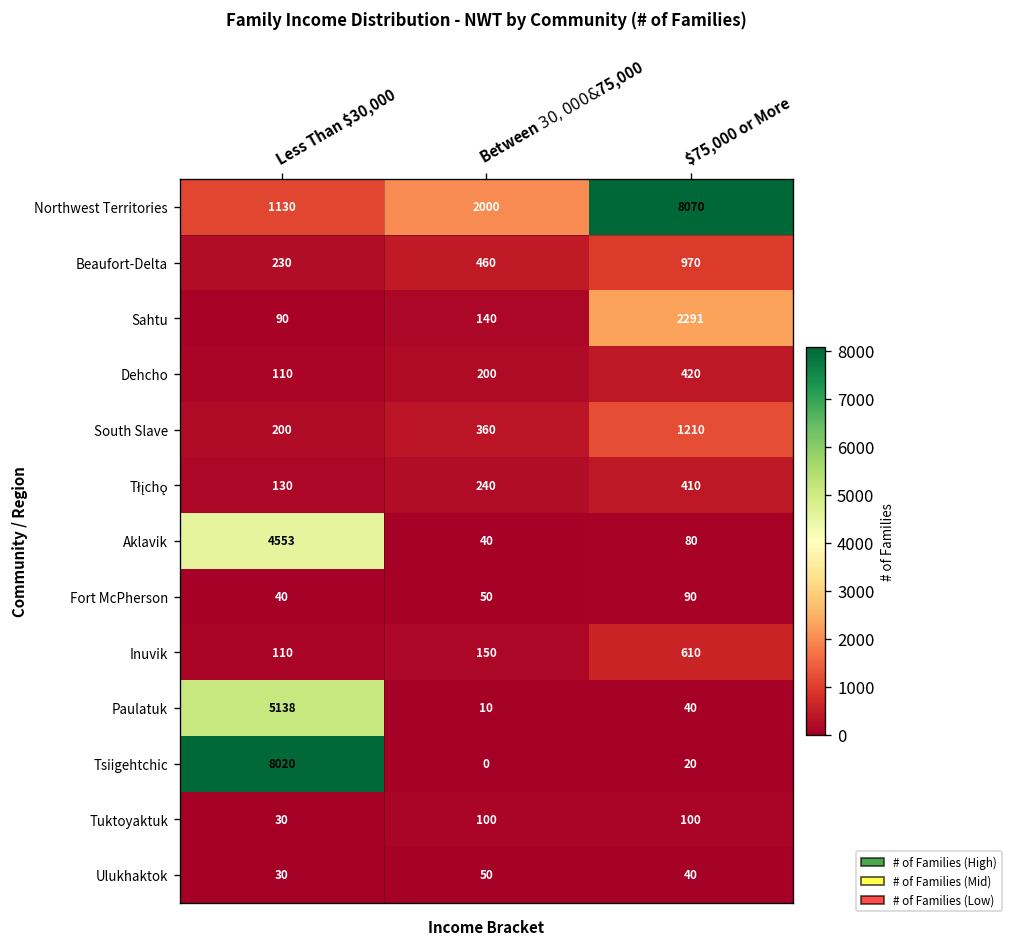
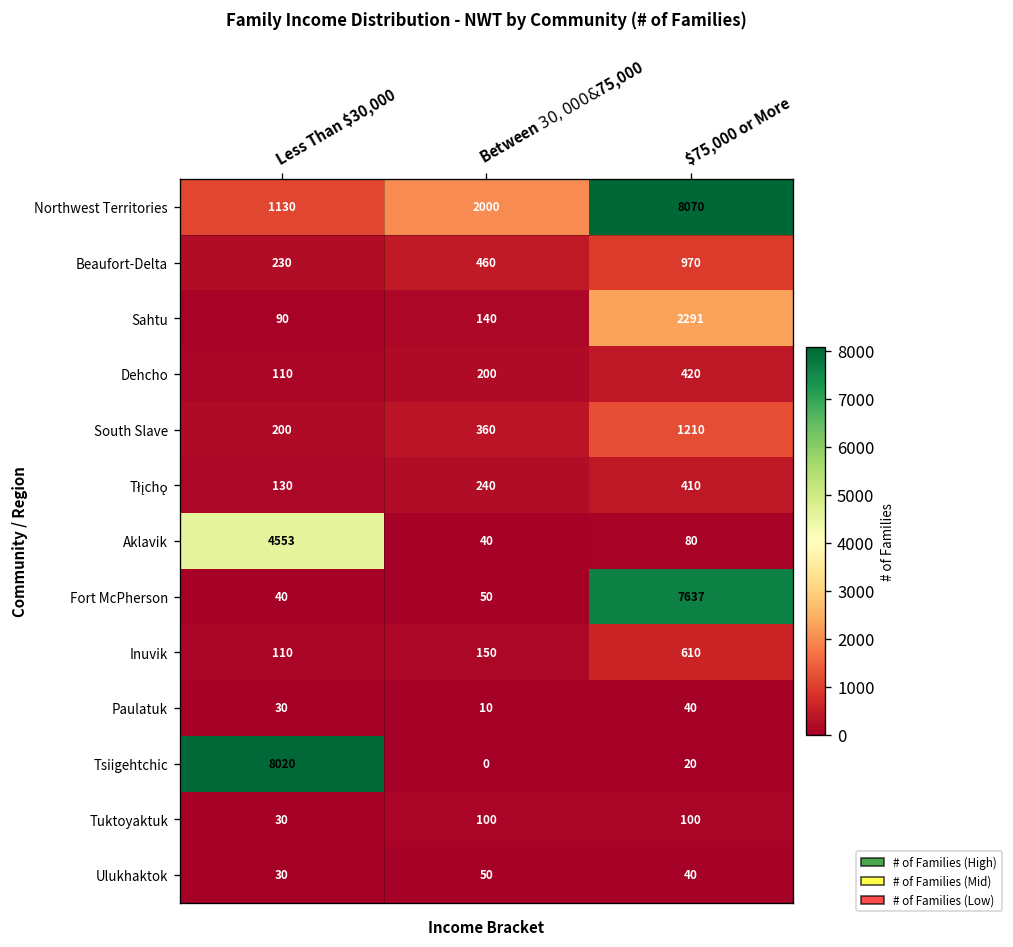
Fort McPherson, $75,000 or More: 90 -> 7637
Paulatuk, Less Than $30,000: 5138 -> 30
